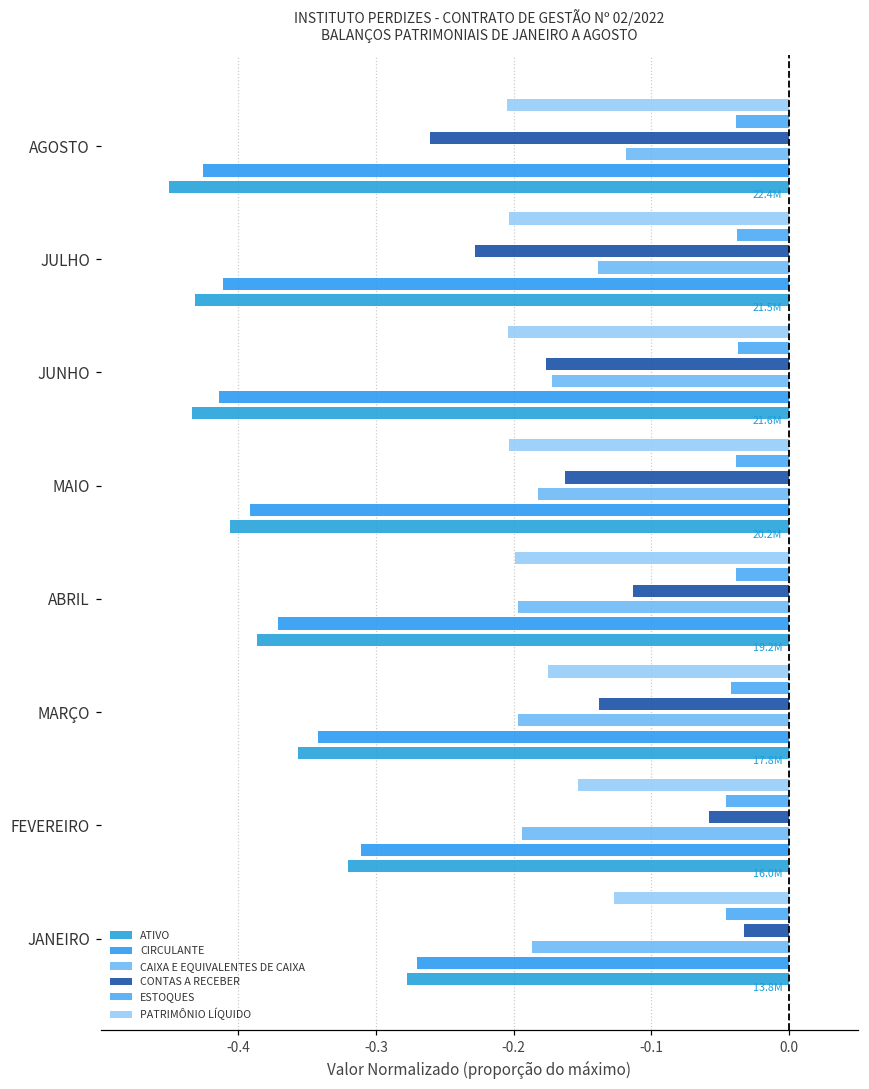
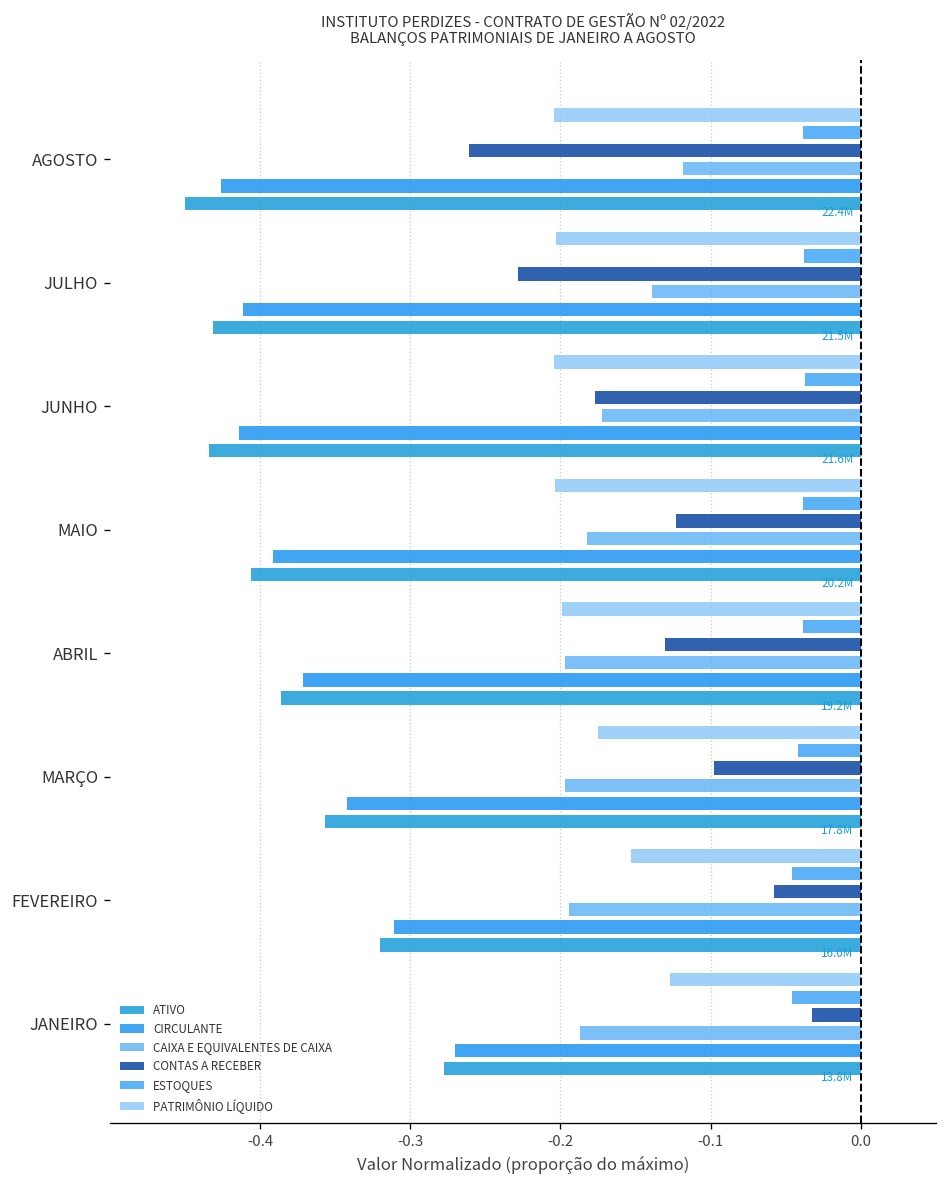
CONTAS A RECEBER, MAIO: -0.163 -> -0.123
CONTAS A RECEBER, ABRIL: -0.113 -> -0.130
CONTAS A RECEBER, MARÇO: -0.138 -> -0.098
